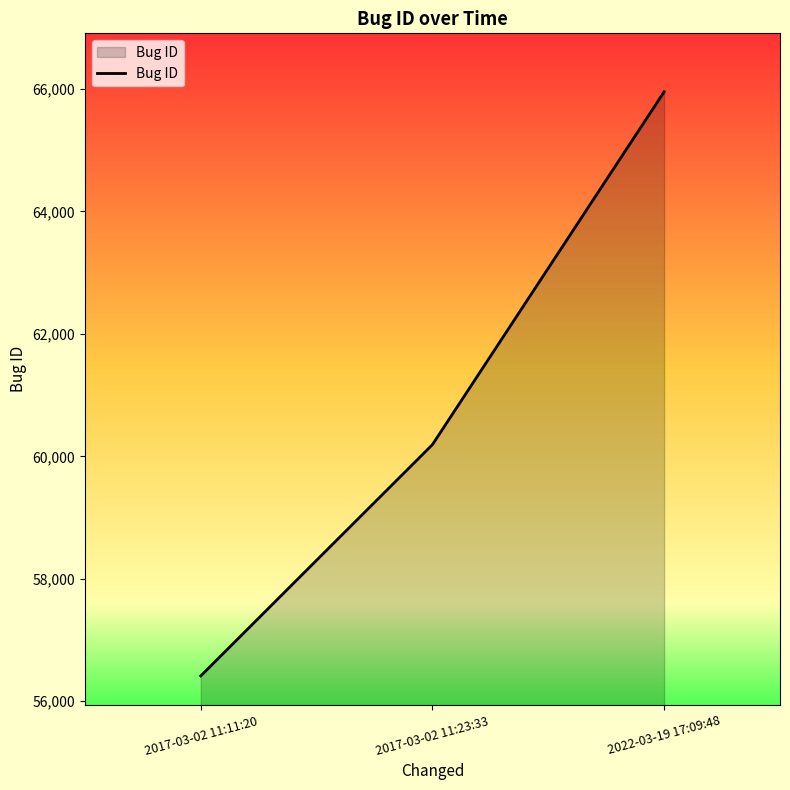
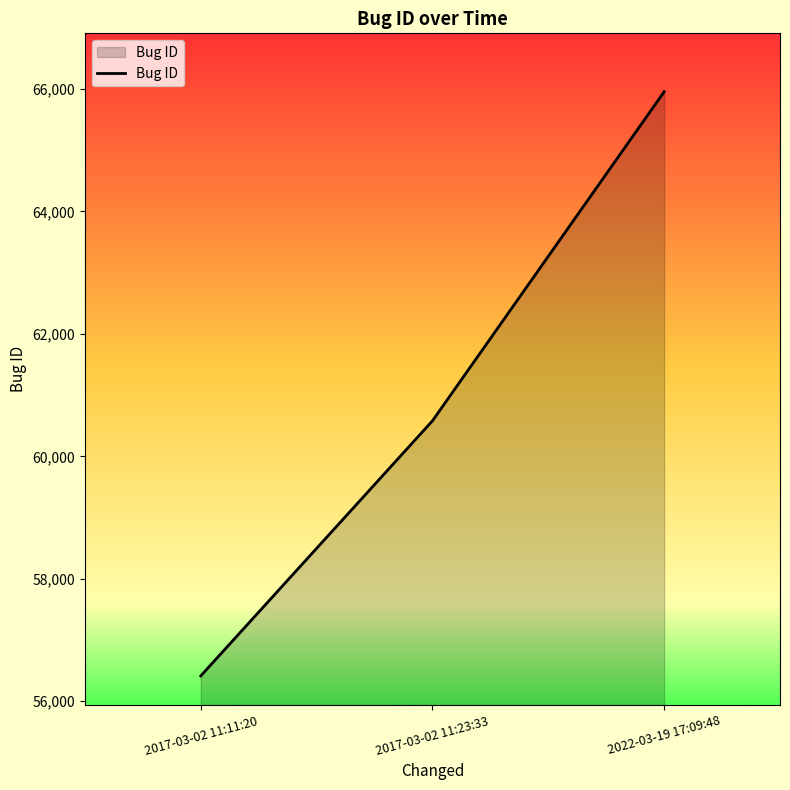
2017-03-02 11:23:33: 60,200 -> 60,600
